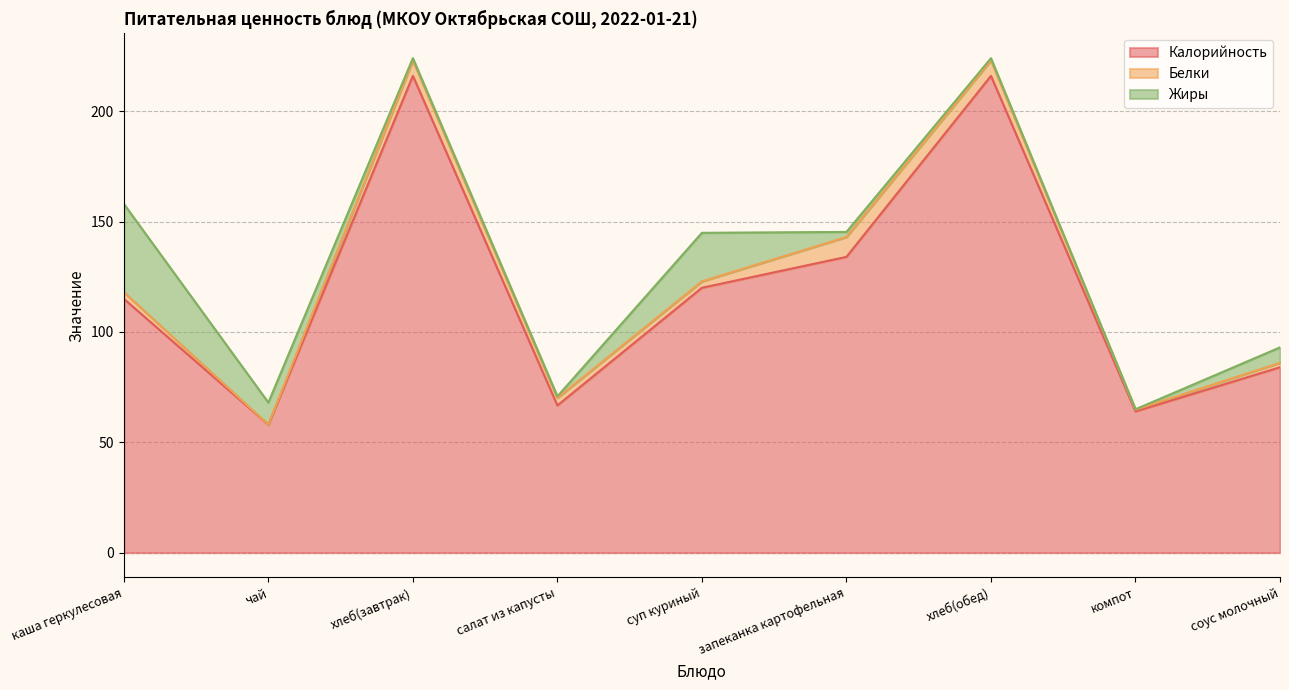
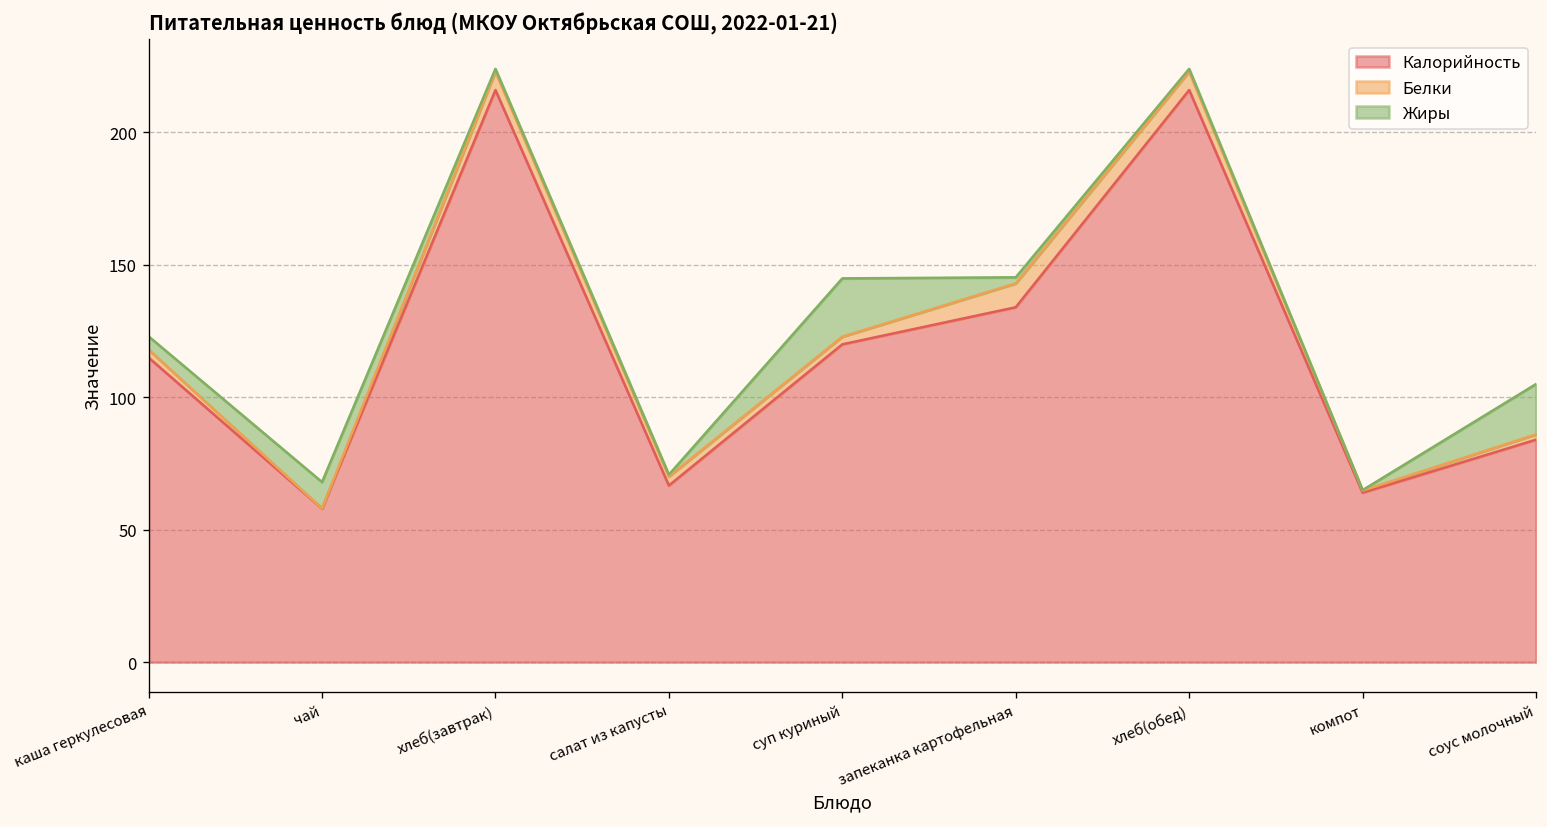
Жиры, каша геркулесовая: 40 -> 5
Жиры, соус молочный: 7 -> 19
